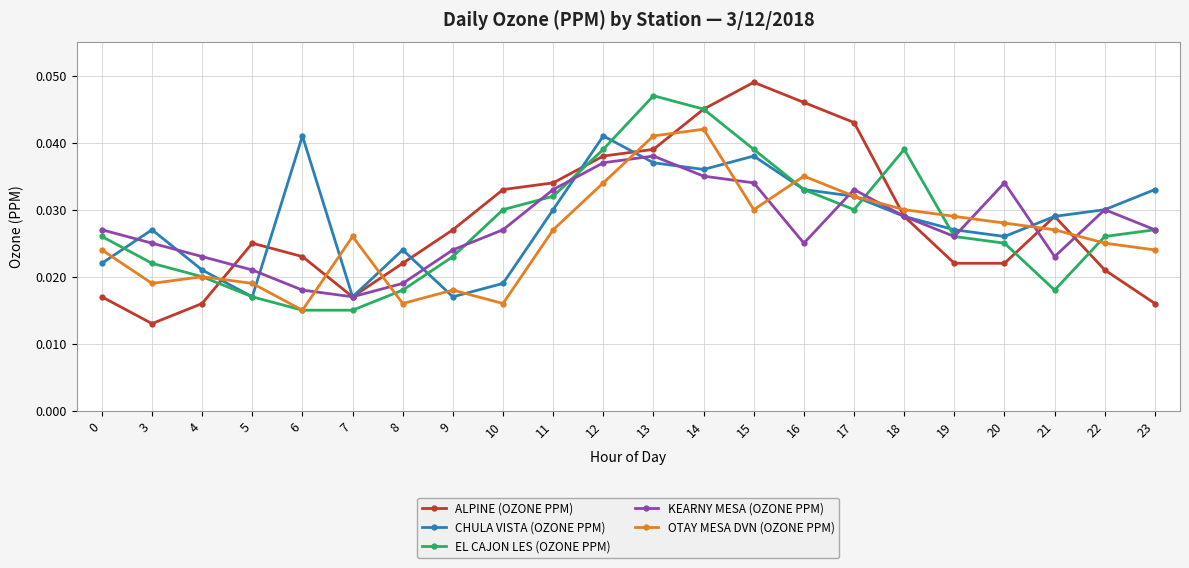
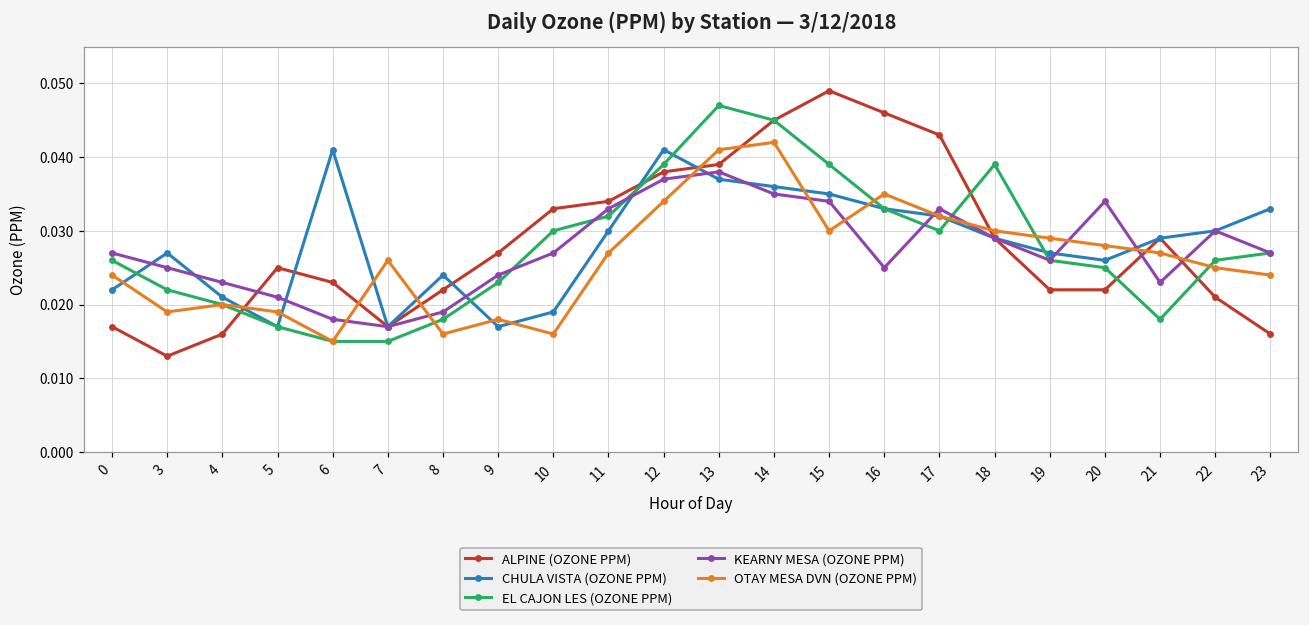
CHULA VISTA (OZONE PPM), 15: 0.038 -> 0.035
